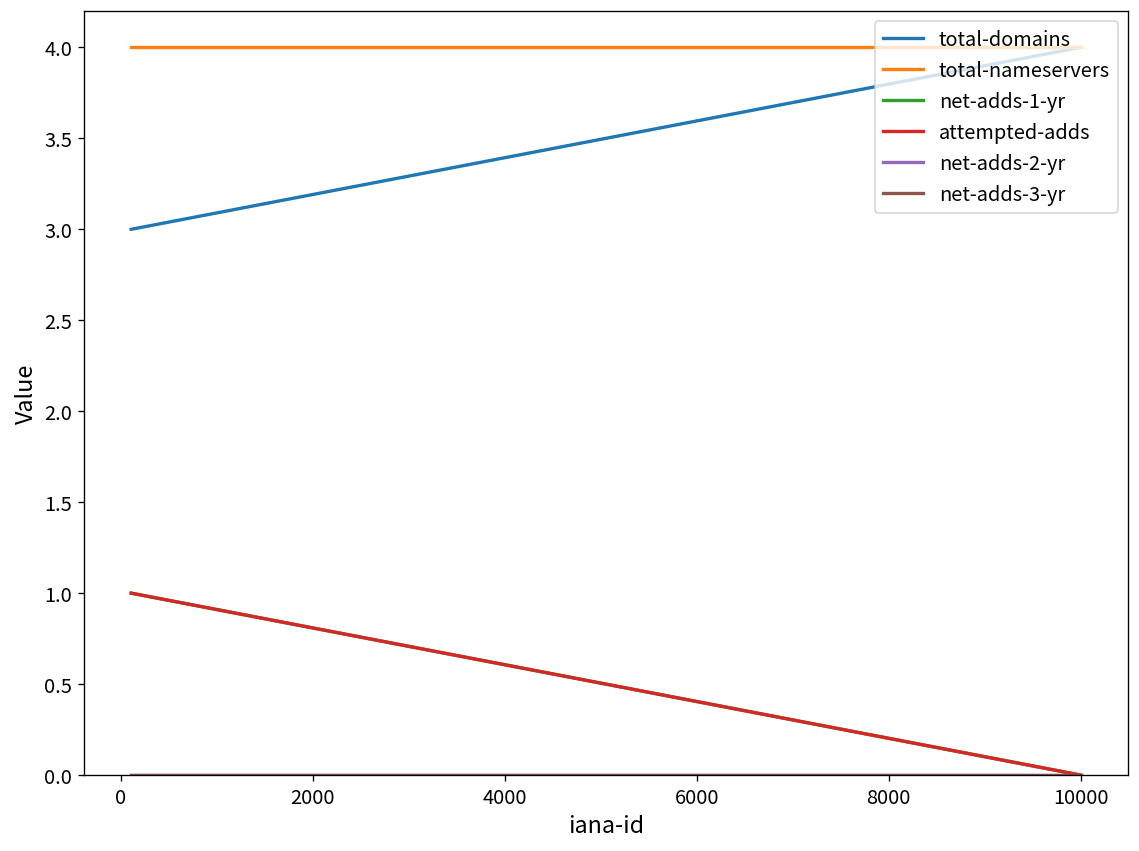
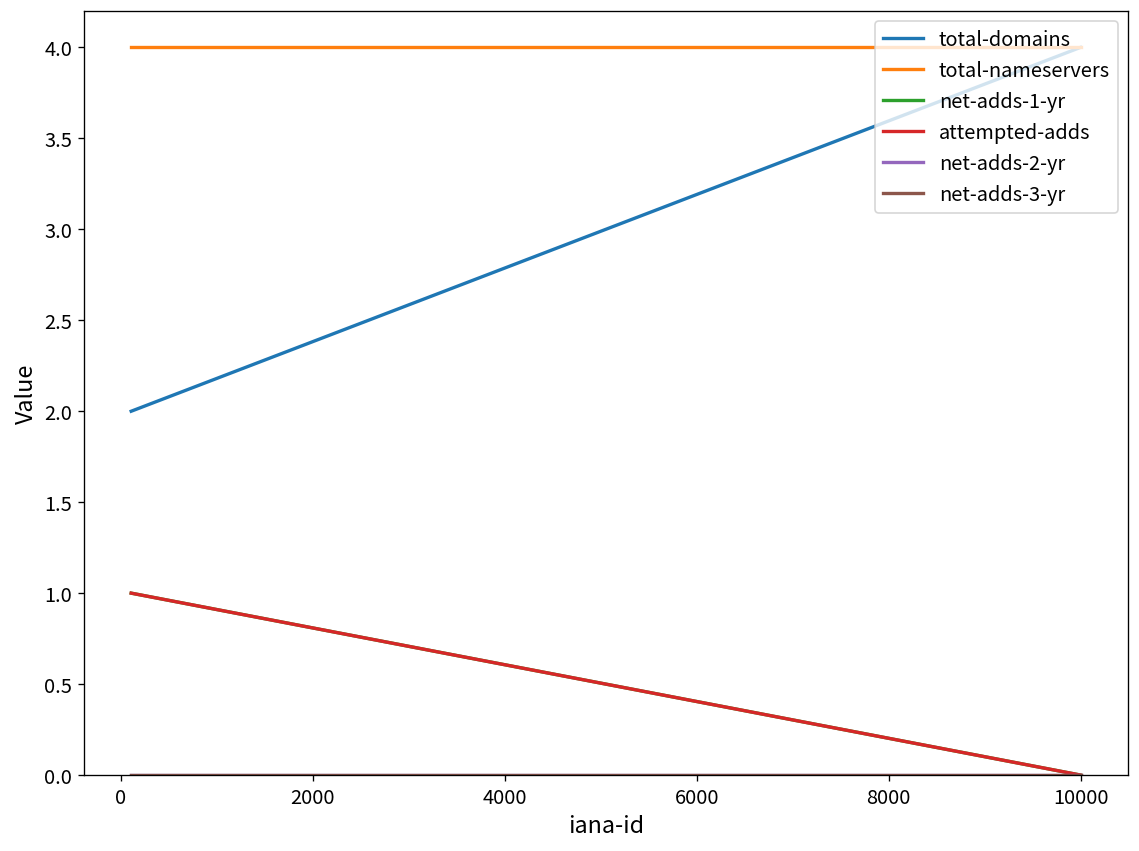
total-domains, 0: 3 -> 2
